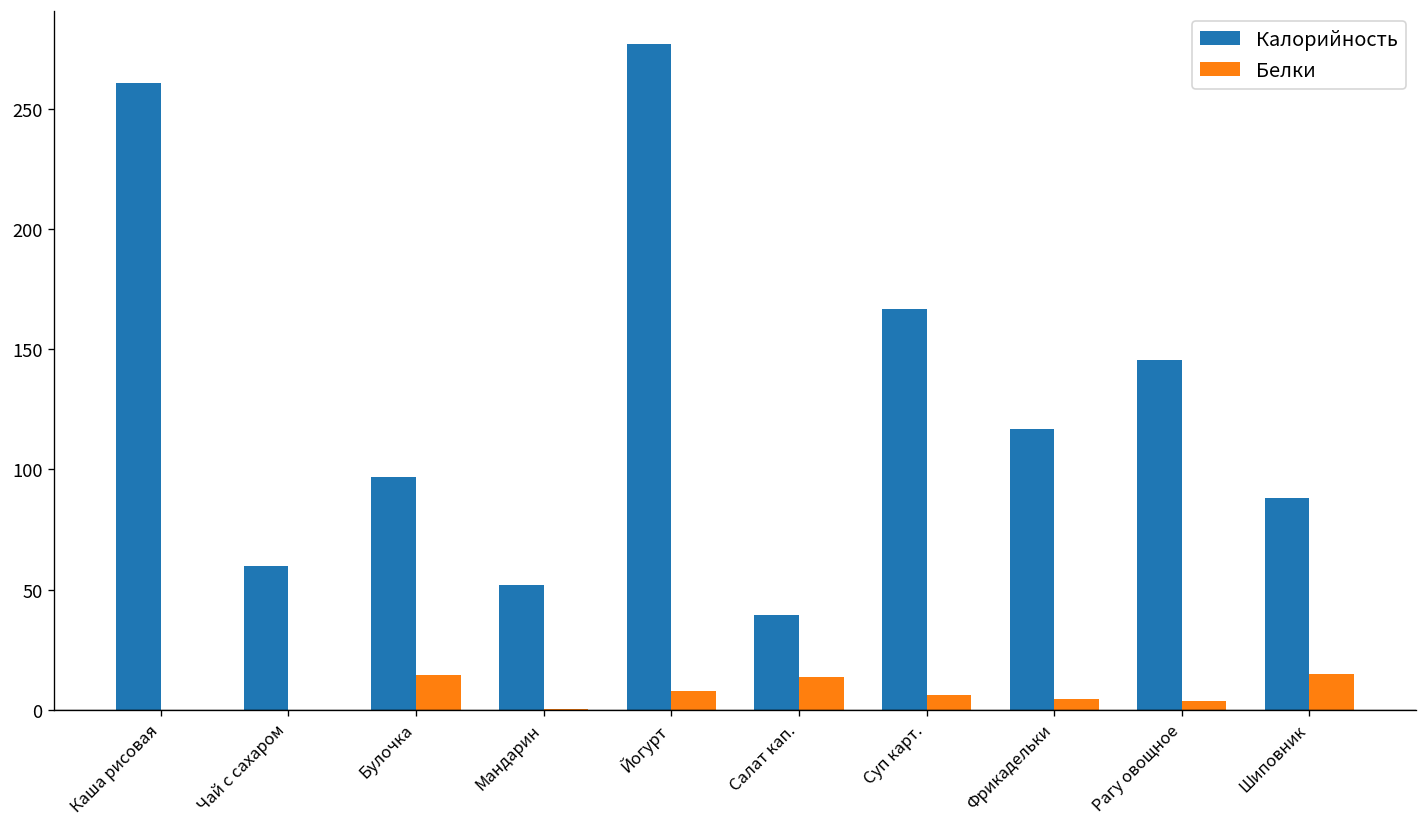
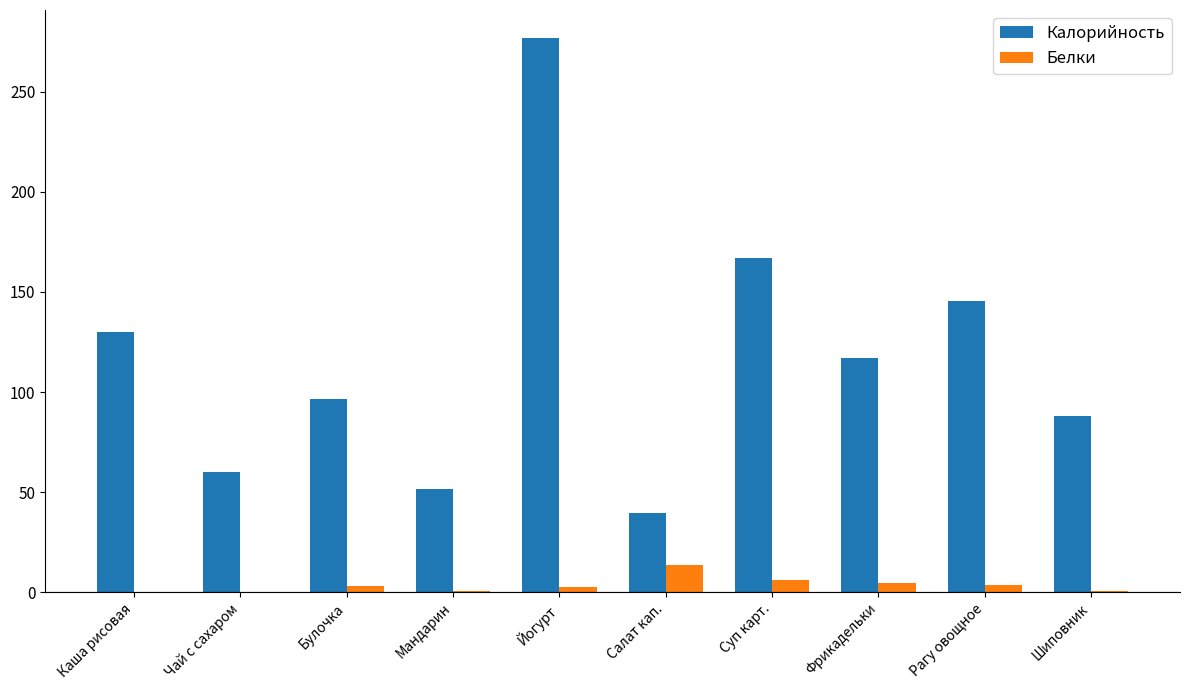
Калорийность, Каша рисовая: 261 -> 130
Белки, Булочка: 14 -> 3
Белки, Йогурт: 8 -> 2
Белки, Шиповник: 15 -> 1
